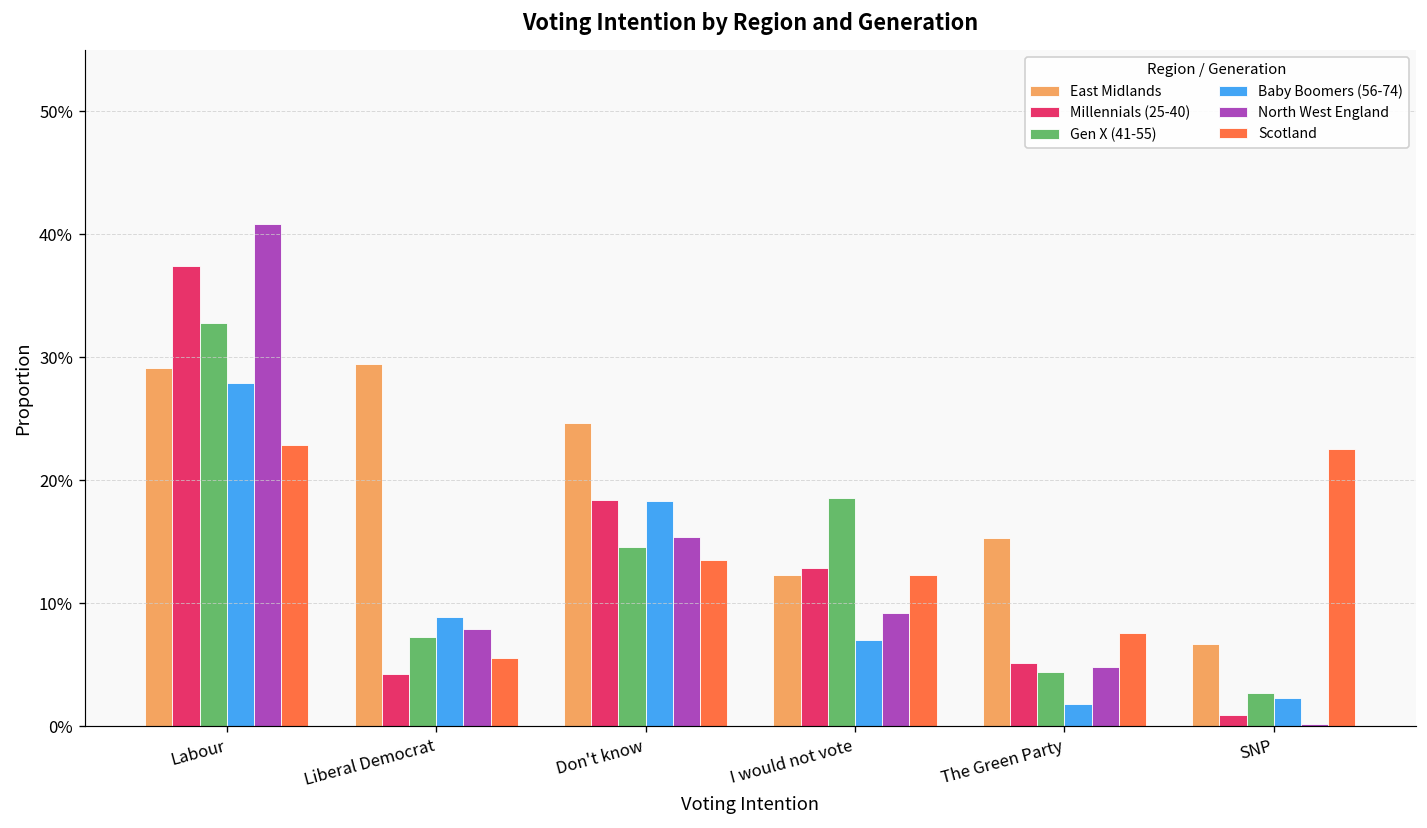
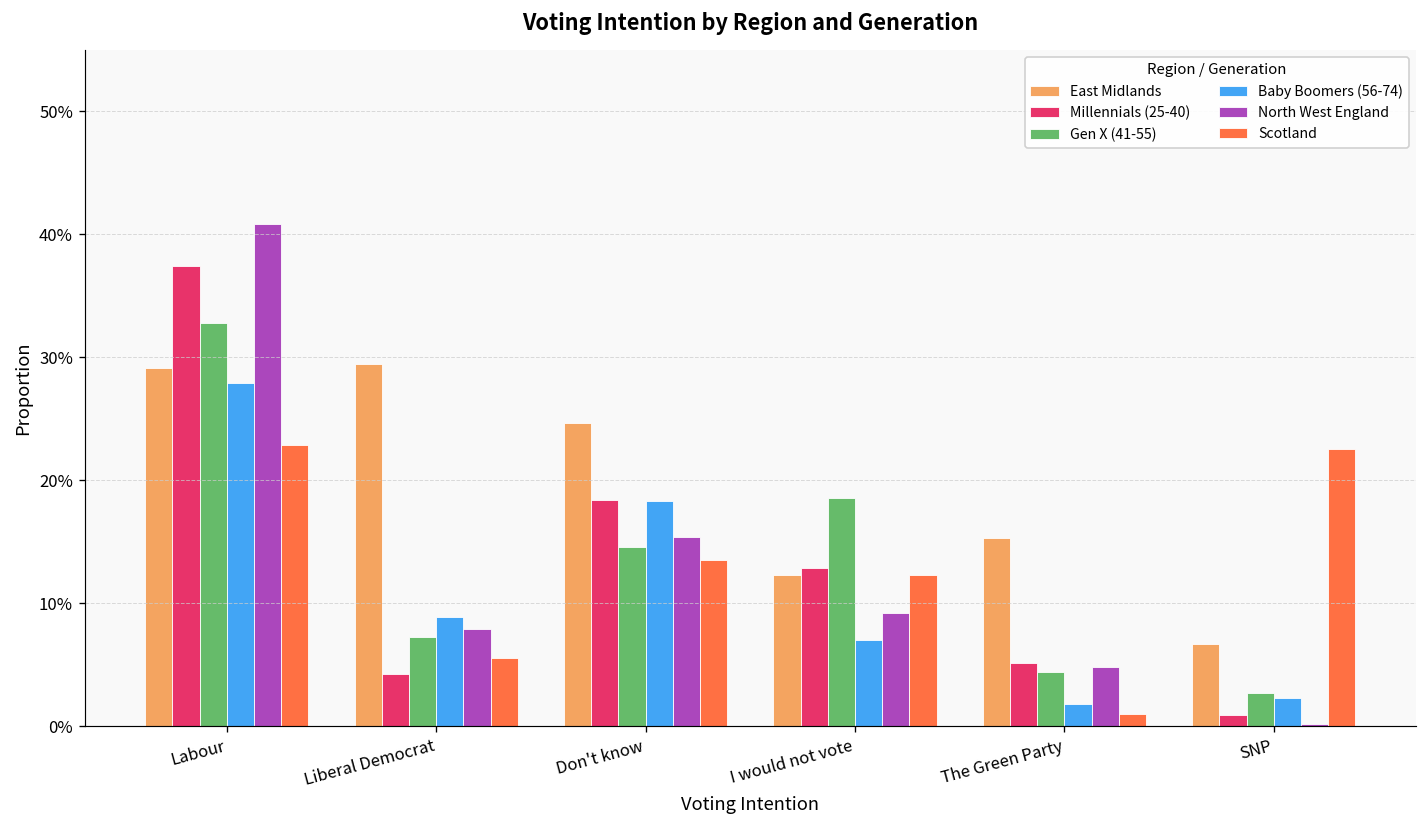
Scotland, The Green Party: 7.6% -> 1.0%
